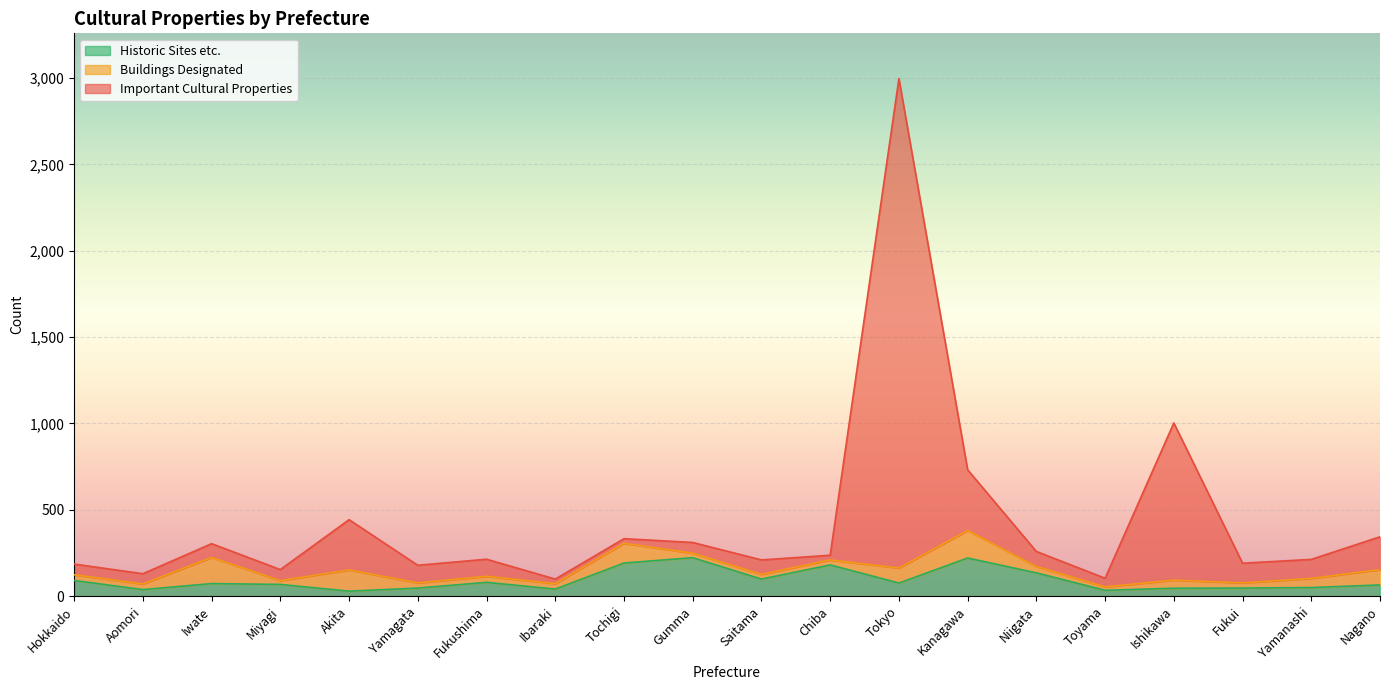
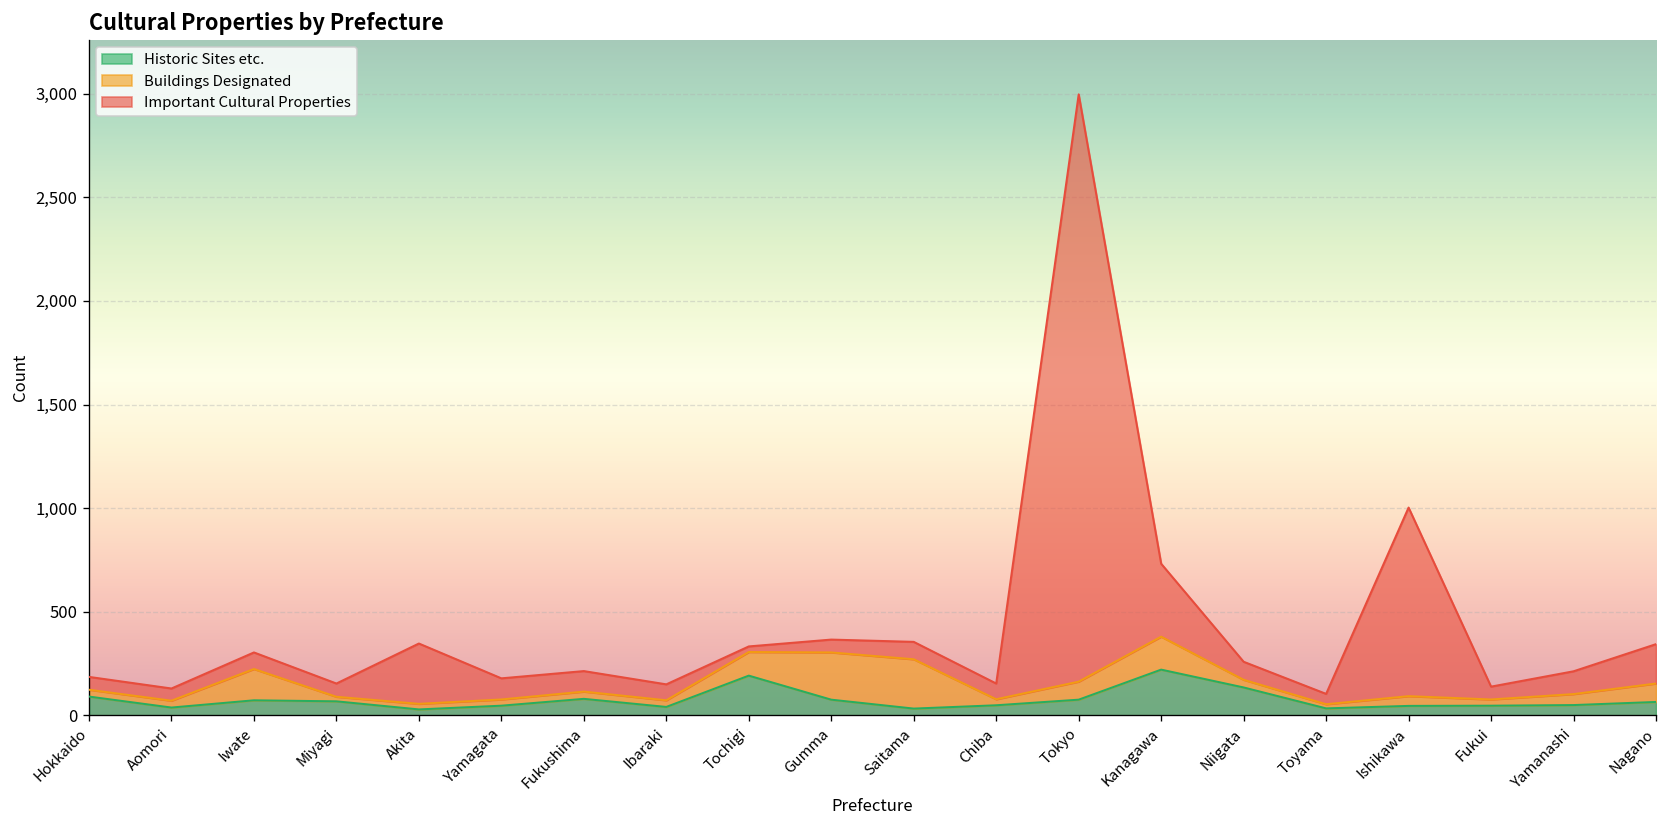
Buildings Designated, Akita: 120 -> 30
Important Cultural Properties, Ibaraki: 30 -> 80
Historic Sites etc., Gumma: 220 -> 80
Buildings Designated, Gumma: 30 -> 230
Historic Sites etc., Saitama: 100 -> 30
Buildings Designated, Saitama: 30 -> 240
Historic Sites etc., Chiba: 180 -> 50
Important Cultural Properties, Chiba: 30 -> 80
Important Cultural Properties, Fukui: 110 -> 60
